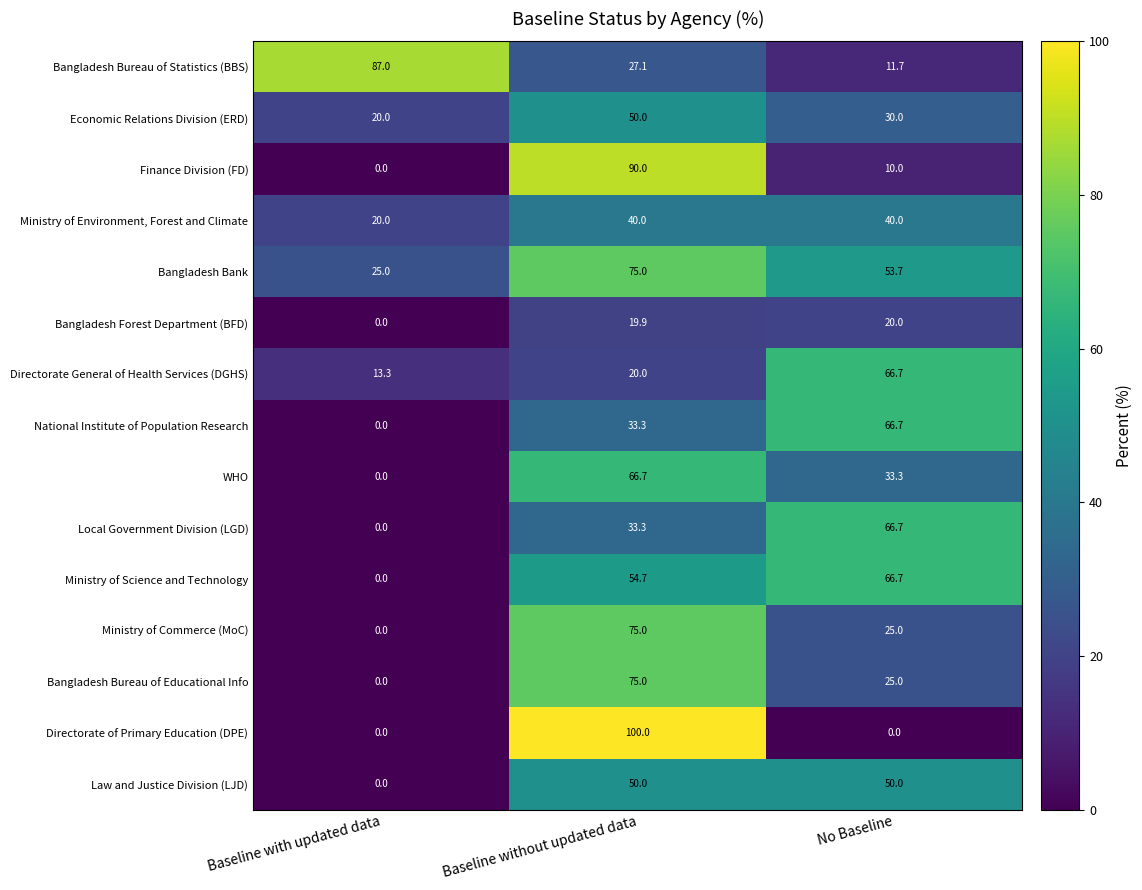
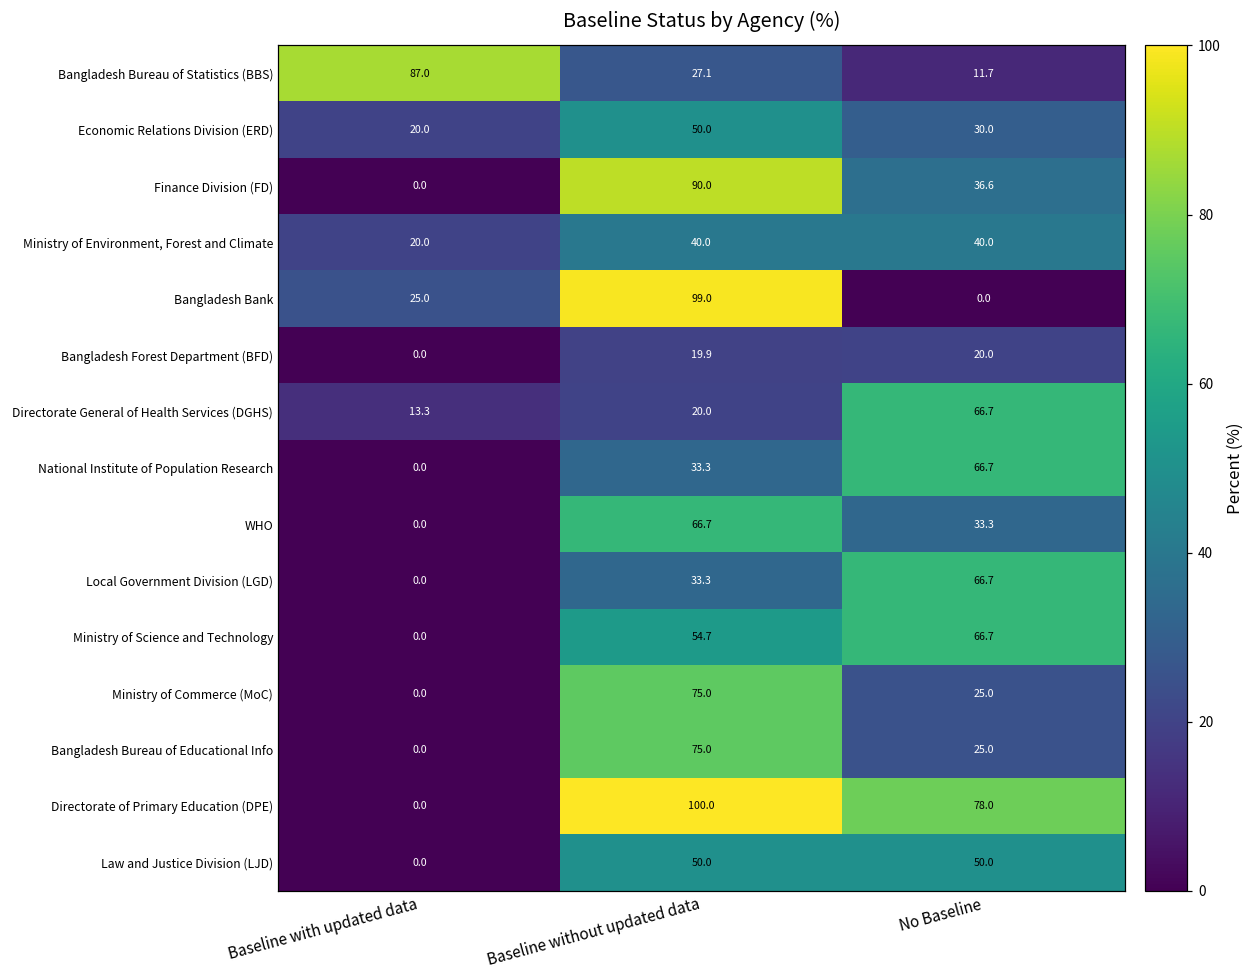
Finance Division (FD), No Baseline: 10.0 -> 36.6
Bangladesh Bank, Baseline without updated data: 75.0 -> 99.0
Bangladesh Bank, No Baseline: 53.7 -> 0.0
Directorate of Primary Education (DPE), No Baseline: 0.0 -> 78.0
